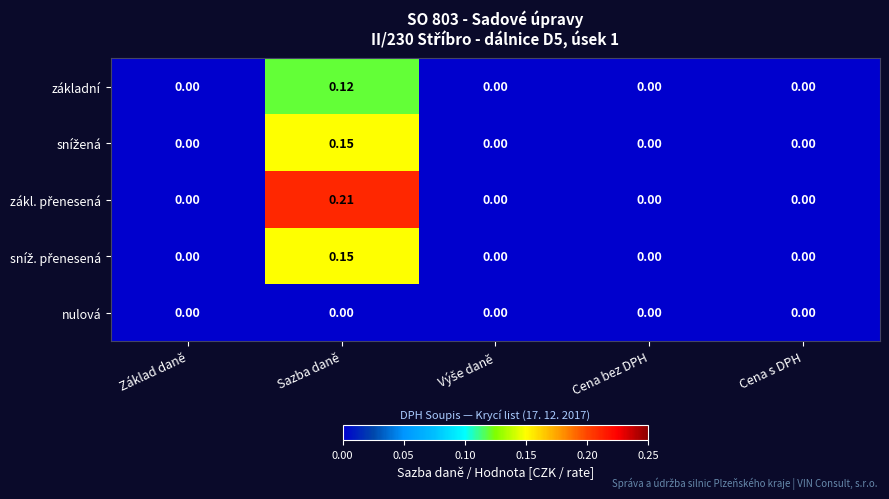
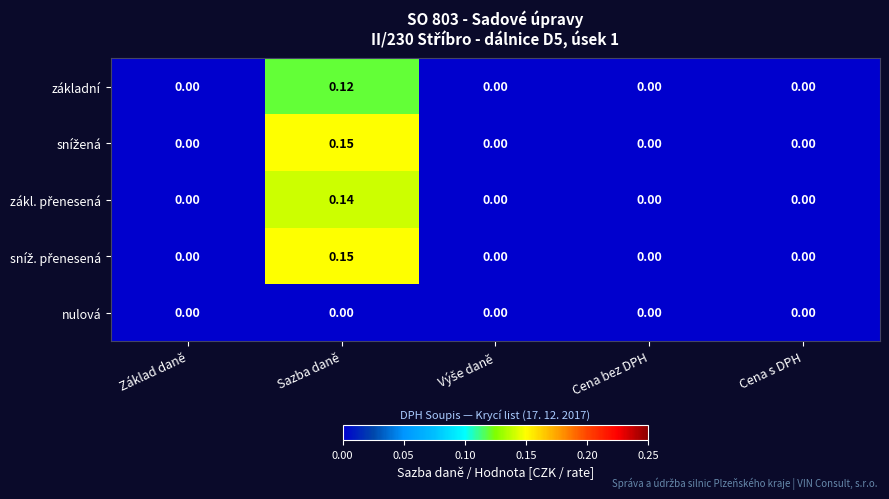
zákl. přenesená, Sazba daně: 0.21 -> 0.14
